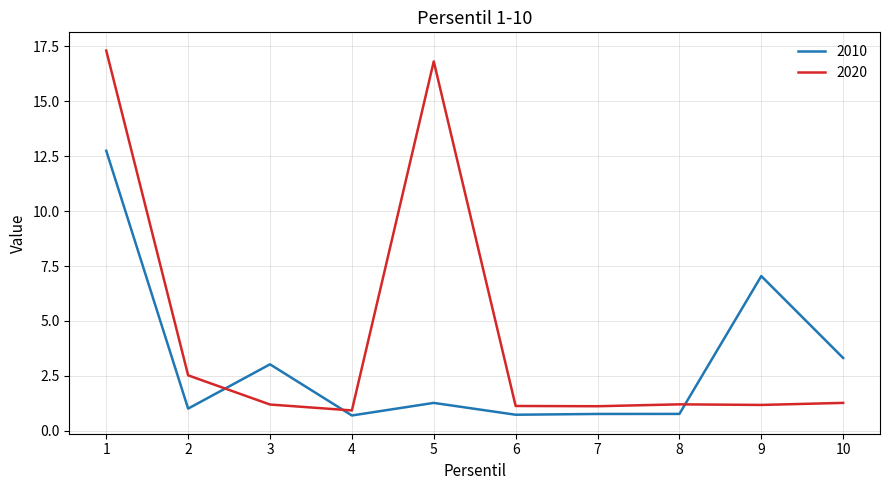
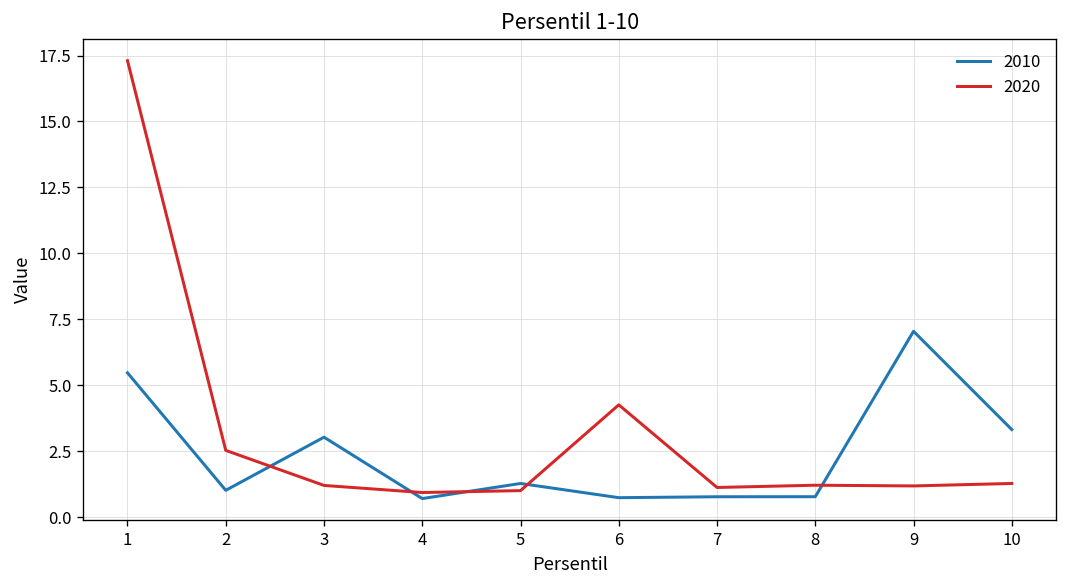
2010, 1: 12.7 -> 5.5
2020, 5: 16.8 -> 1.0
2020, 6: 1.1 -> 4.3
